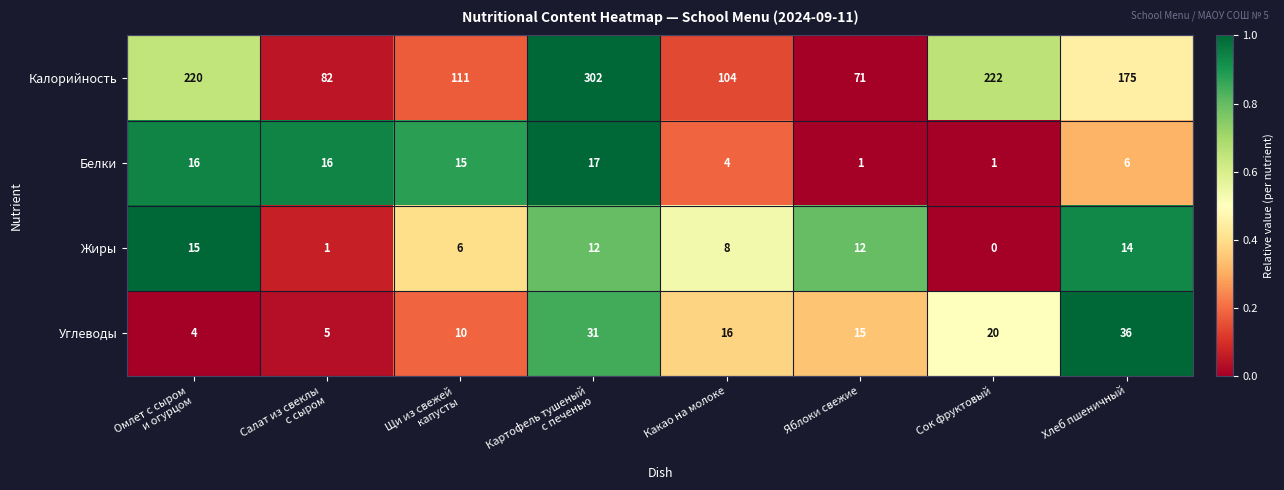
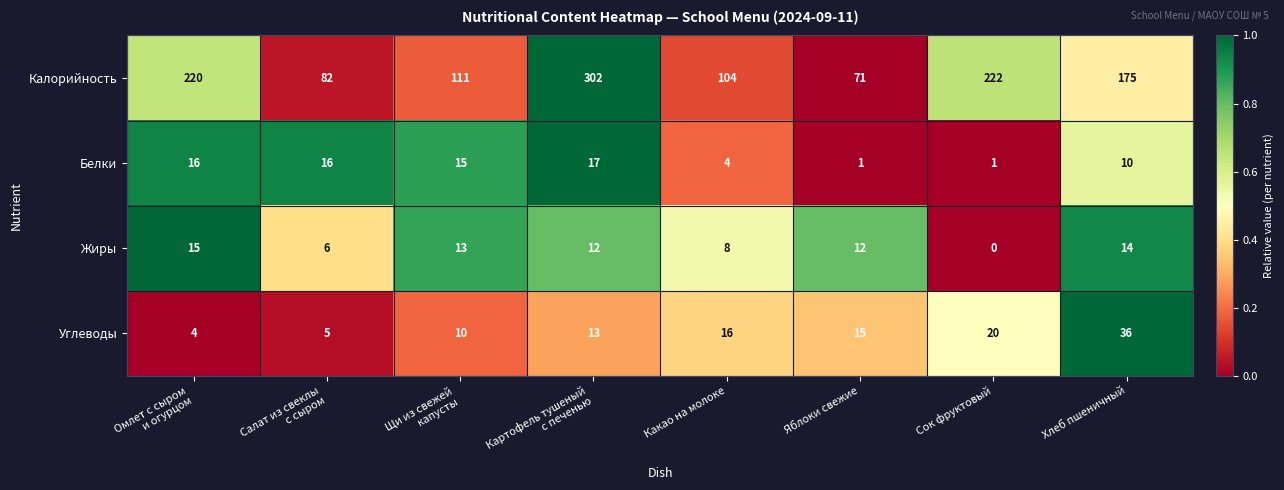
Белки, Хлеб пшеничный: 6 -> 10
Жиры, Салат из свеклы с сыром: 1 -> 6
Жиры, Щи из свежей капусты: 6 -> 13
Углеводы, Картофель тушеный с печенью: 31 -> 13
